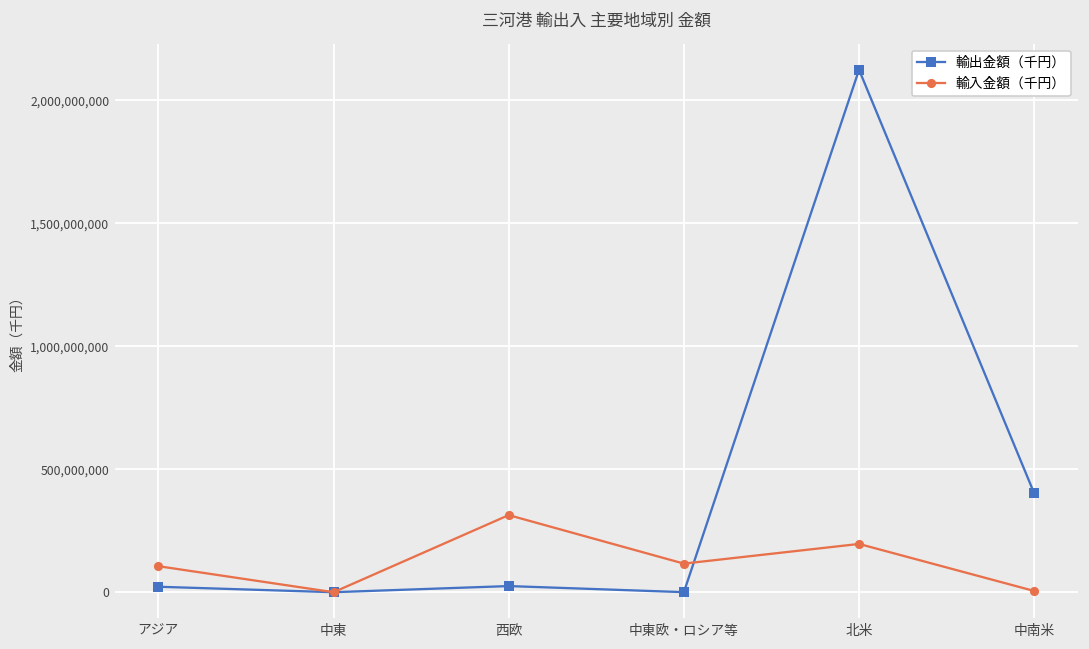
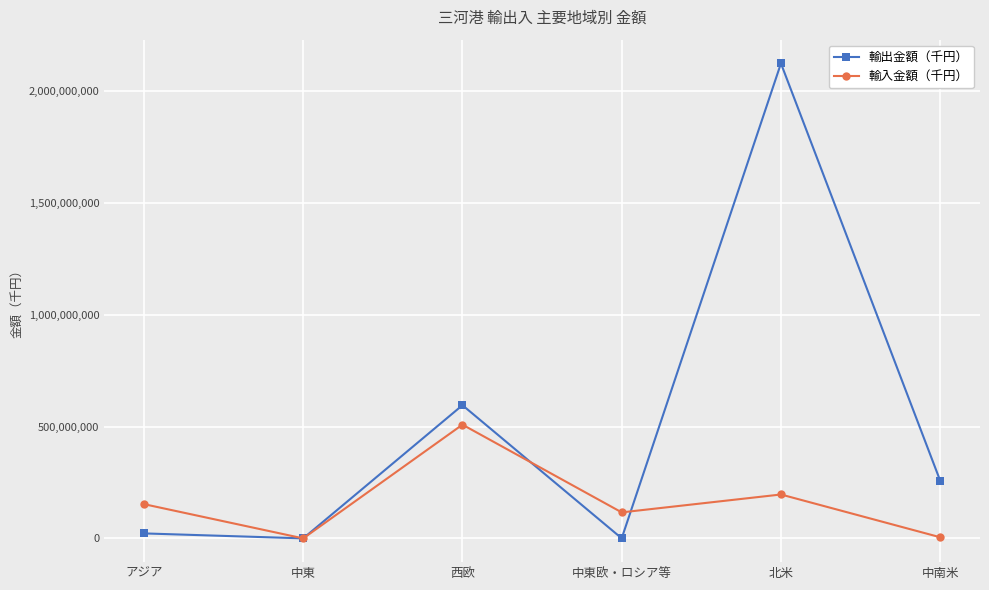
輸入金額（千円）, アジア: 110,000,000 -> 150,000,000
輸出金額（千円）, 西欧: 30,000,000 -> 600,000,000
輸入金額（千円）, 西欧: 310,000,000 -> 510,000,000
輸出金額（千円）, 中南米: 400,000,000 -> 260,000,000
